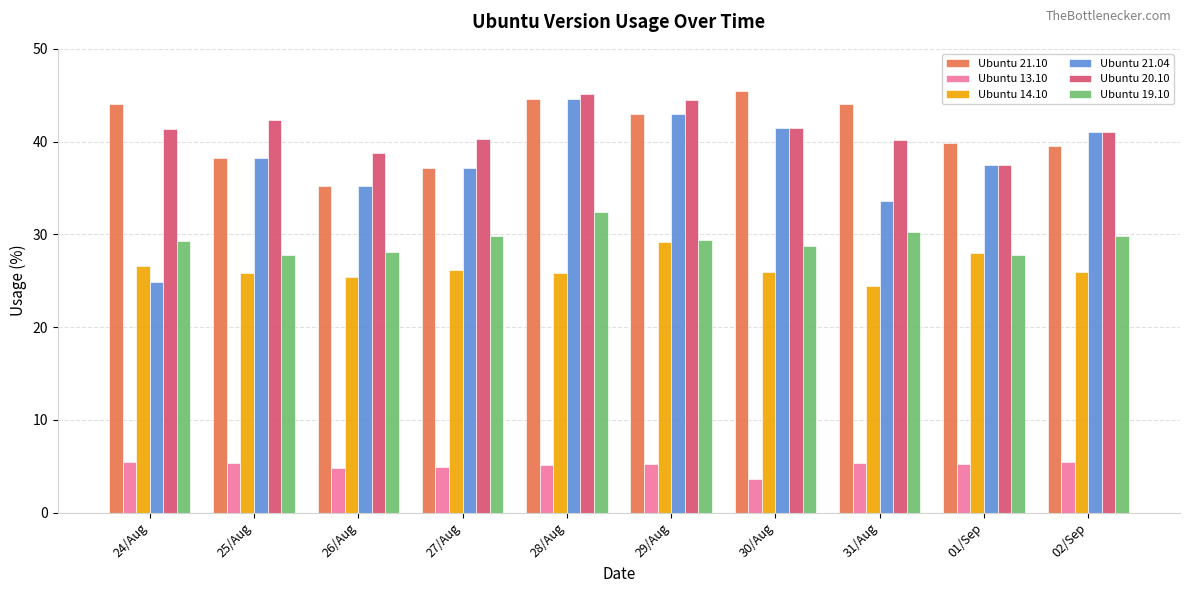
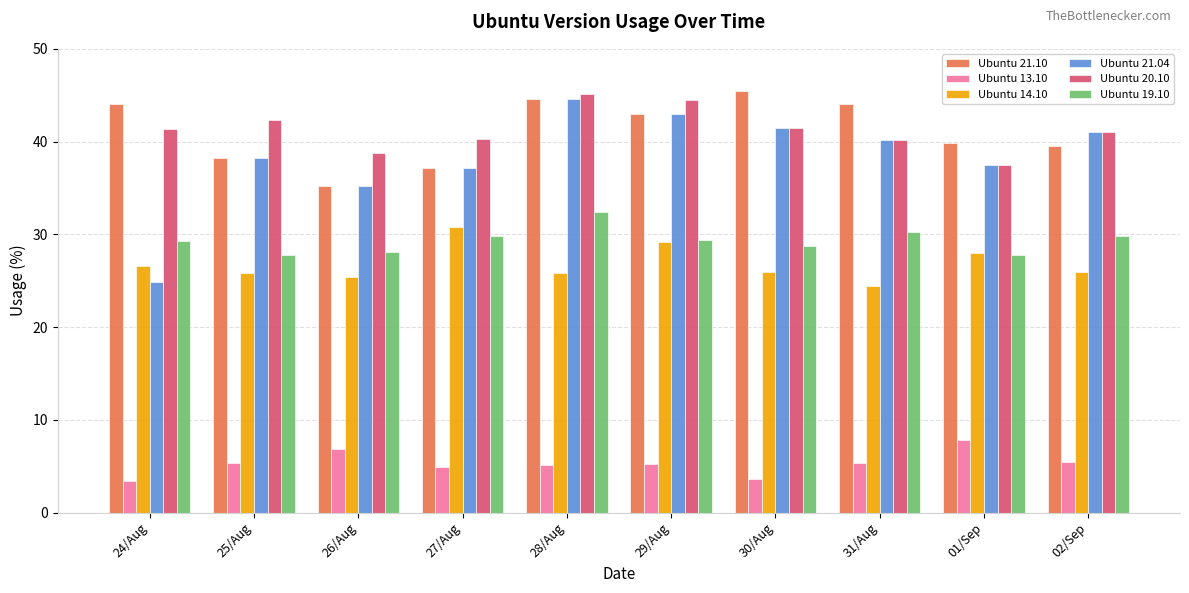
Ubuntu 13.10, 24/Aug: 5 -> 3
Ubuntu 13.10, 26/Aug: 5 -> 7
Ubuntu 14.10, 27/Aug: 26 -> 31
Ubuntu 21.04, 31/Aug: 34 -> 40
Ubuntu 13.10, 01/Sep: 5 -> 8
